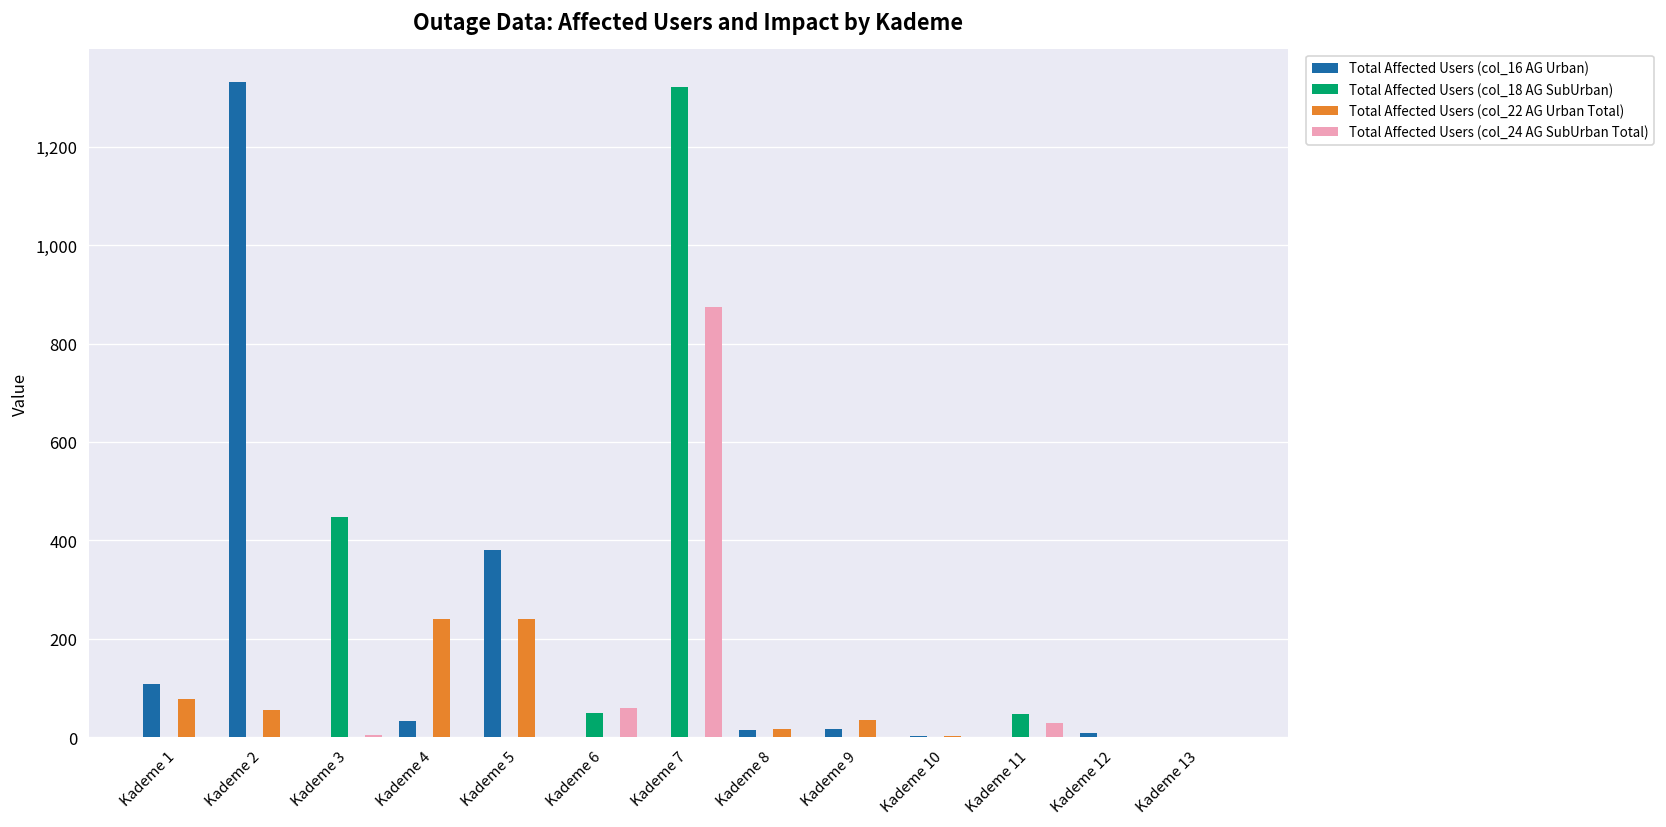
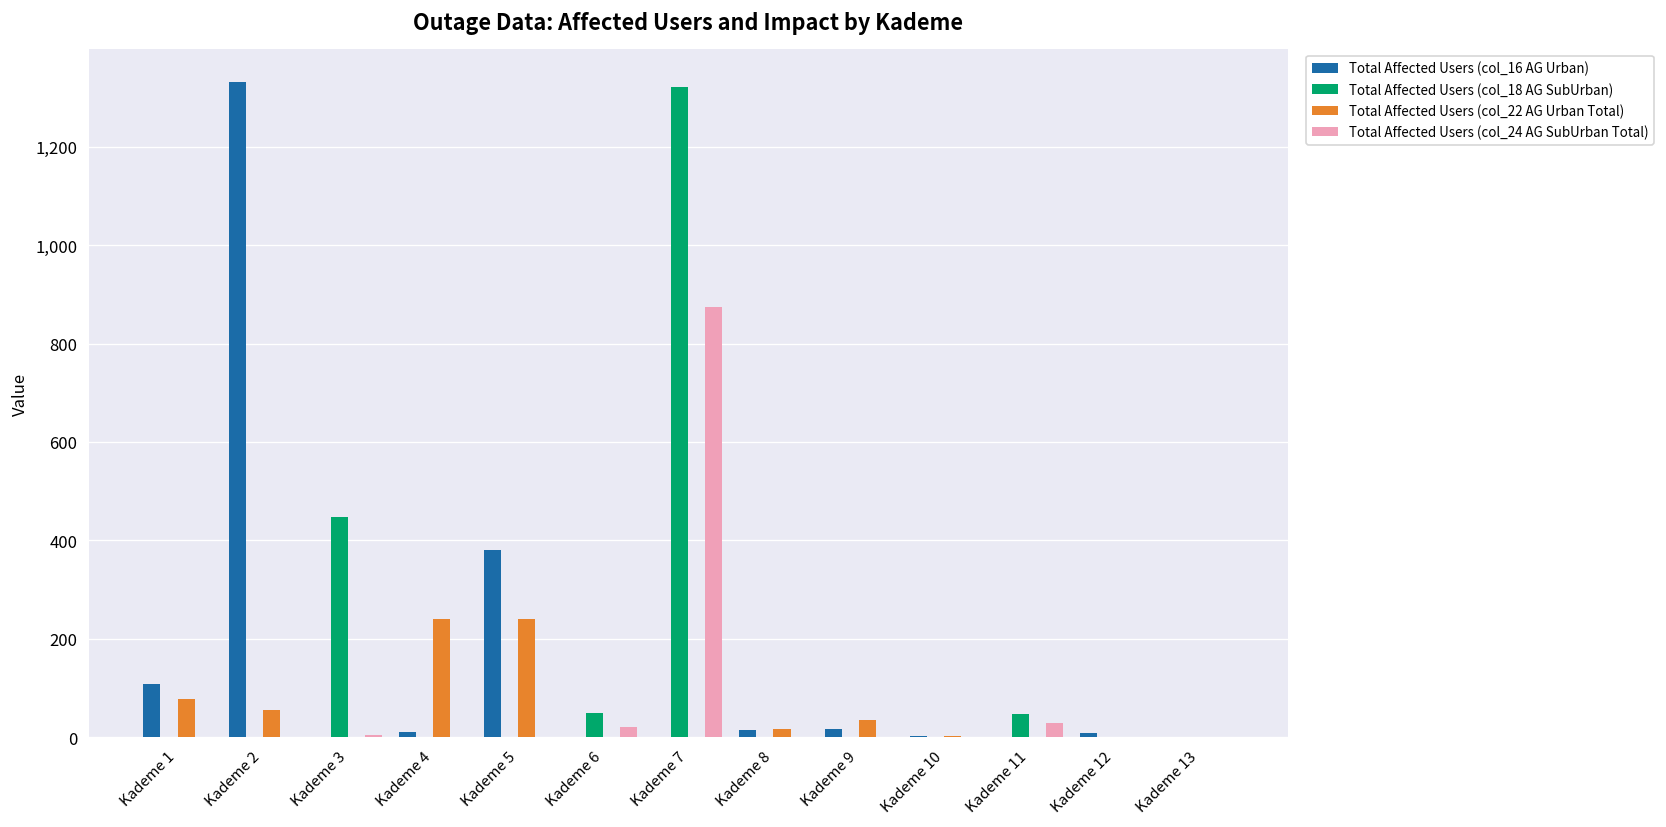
Total Affected Users (col_16 AG Urban), Kademe 4: 30 -> 10
Total Affected Users (col_24 AG SubUrban Total), Kademe 6: 60 -> 20
